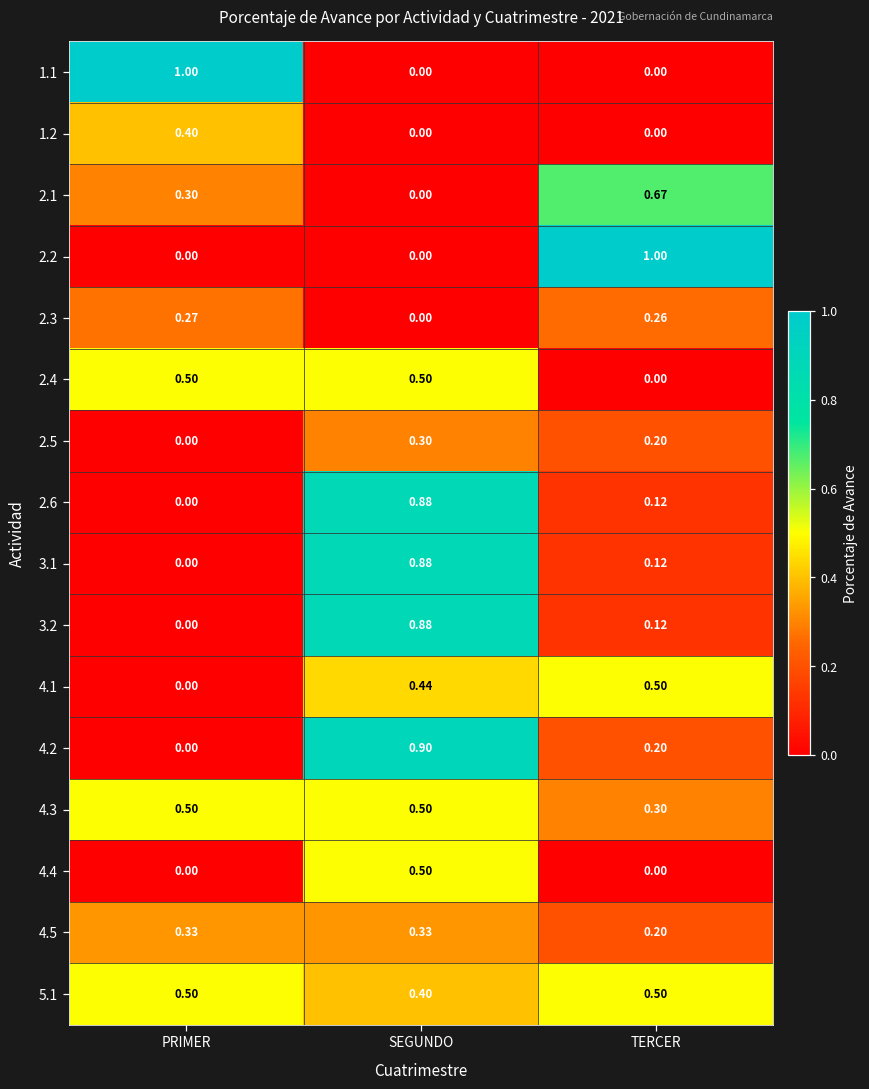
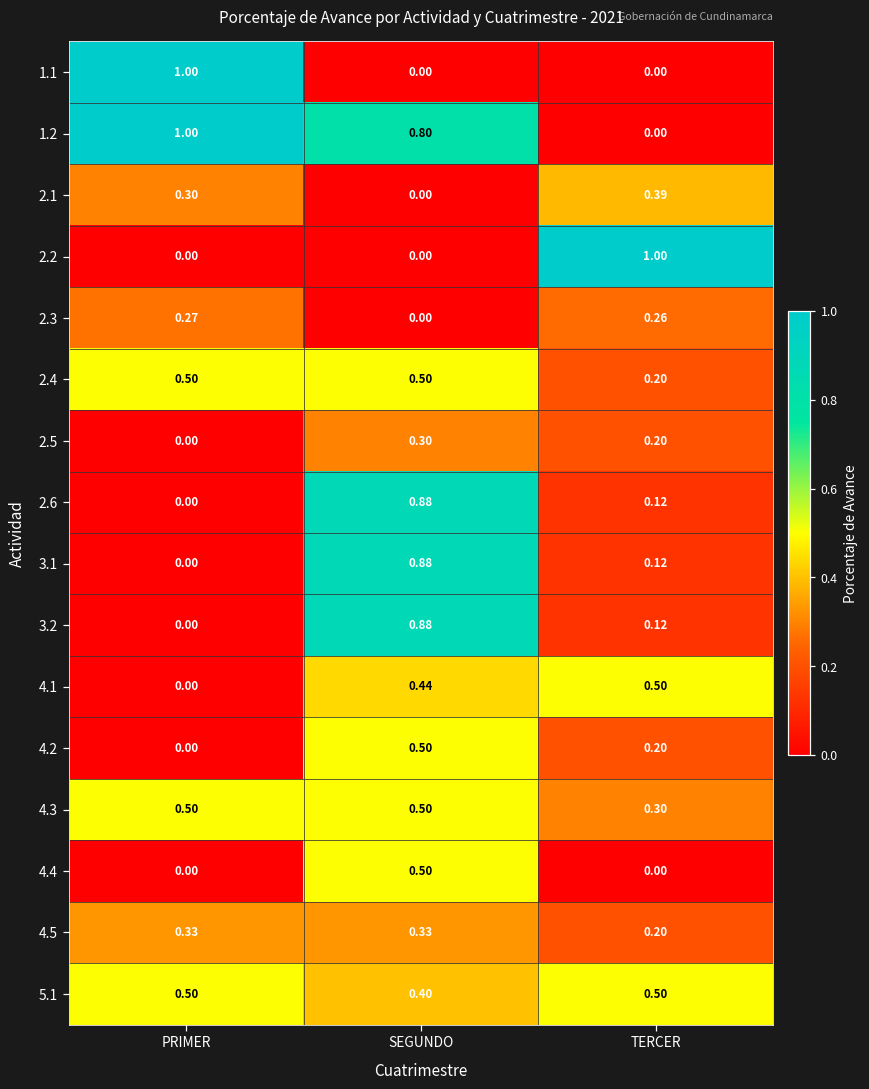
1.2, PRIMER: 0.40 -> 1.00
1.2, SEGUNDO: 0.00 -> 0.80
2.1, TERCER: 0.67 -> 0.39
2.4, TERCER: 0.00 -> 0.20
4.2, SEGUNDO: 0.90 -> 0.50
